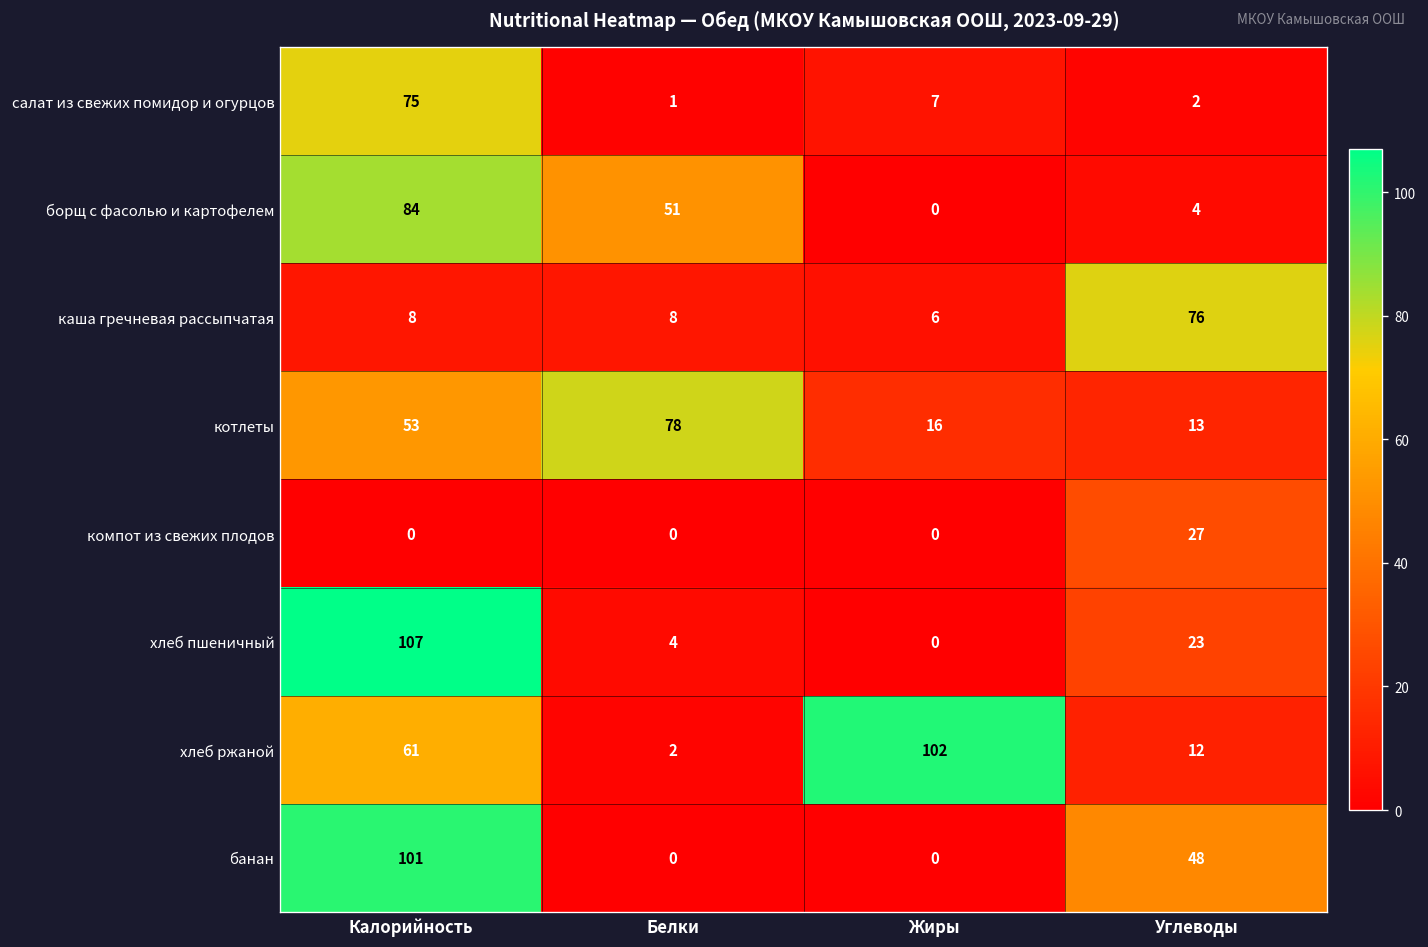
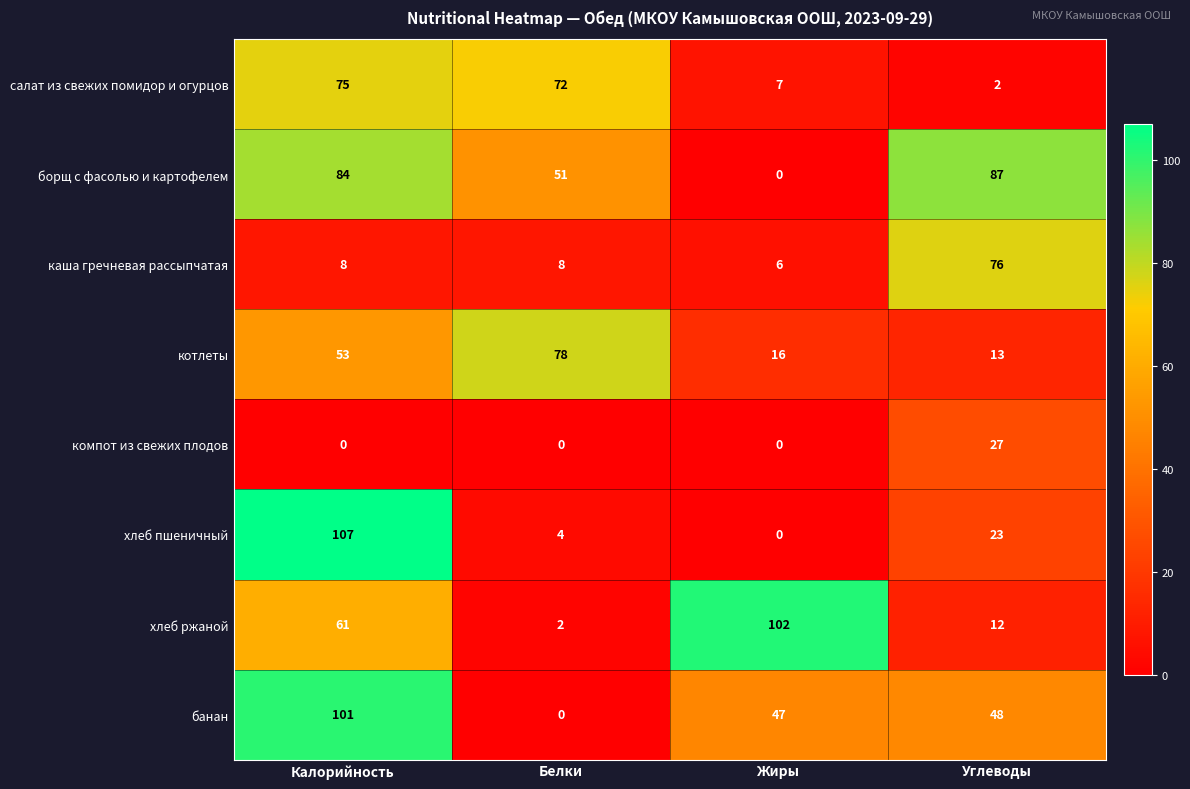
салат из свежих помидор и огурцов, Белки: 1 -> 72
борщ с фасолью и картофелем, Углеводы: 4 -> 87
банан, Жиры: 0 -> 47
